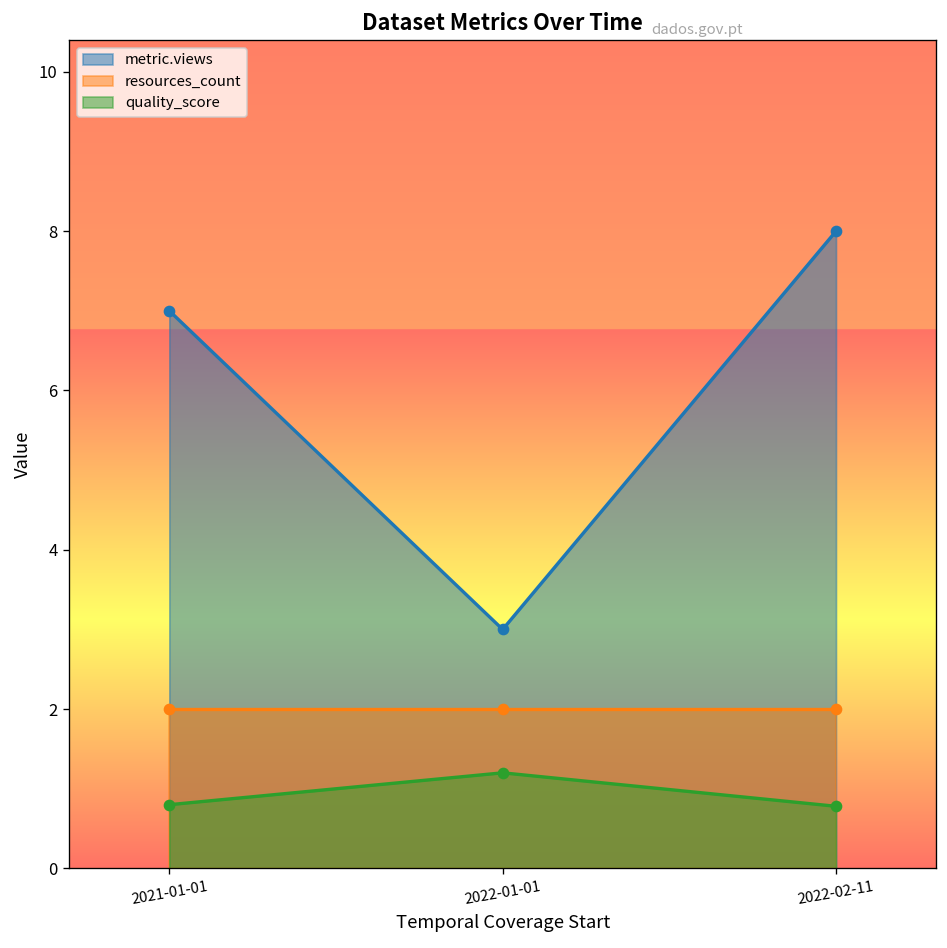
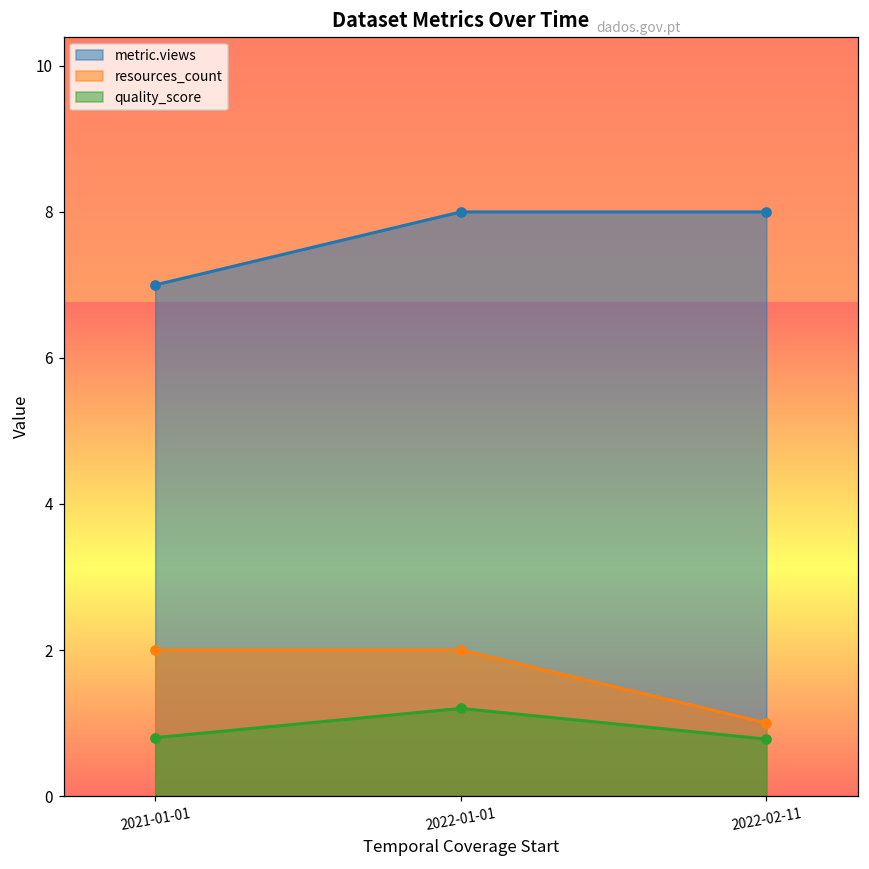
metric.views, 2022-01-01: 3 -> 8
resources_count, 2022-02-11: 2 -> 1
